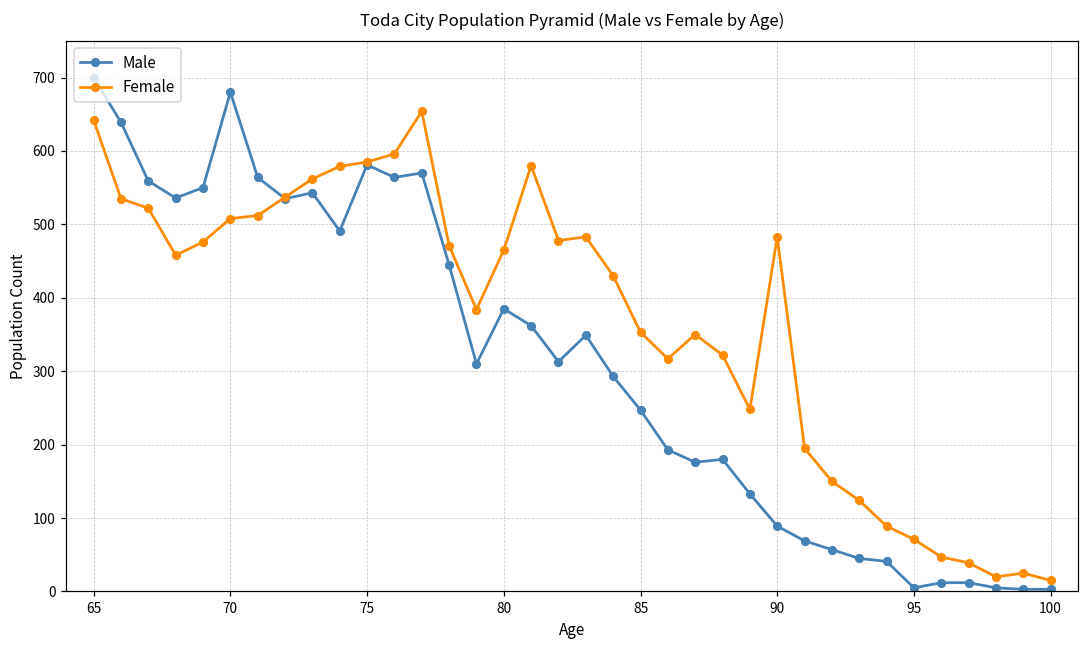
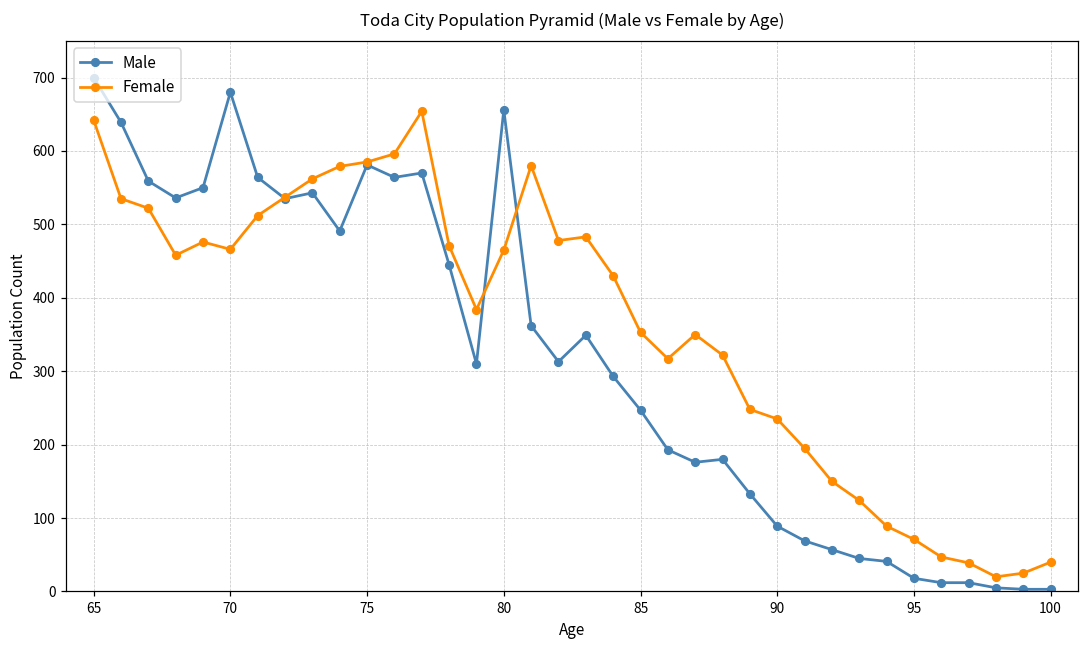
Female, 70: 510 -> 470
Male, 80: 390 -> 660
Female, 90: 480 -> 240
Male, 95: 10 -> 20
Female, 100: 20 -> 40
